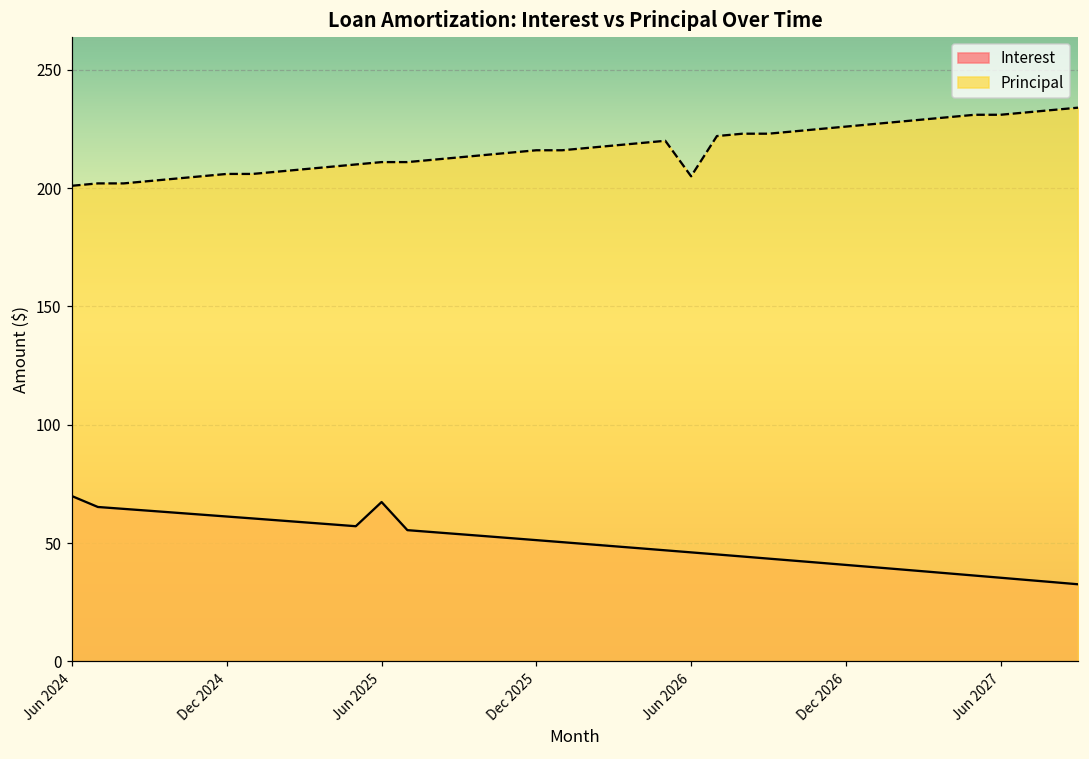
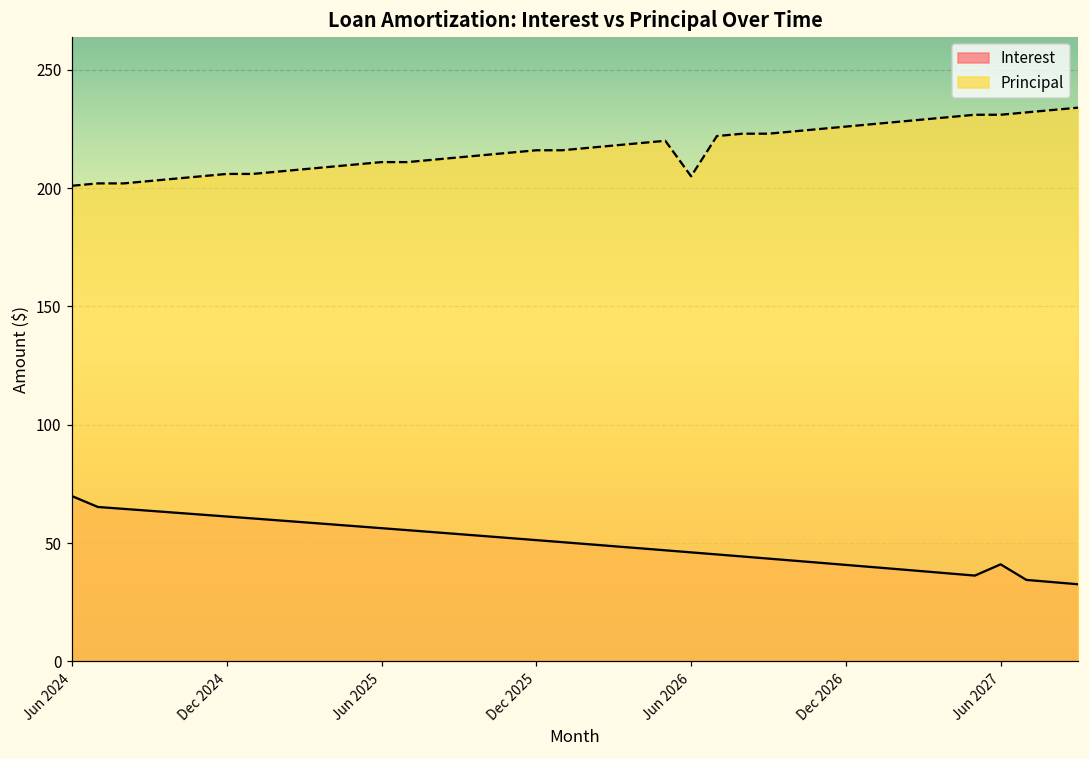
Interest, Jun 2025: 67 -> 56
Interest, Jun 2027: 35 -> 41
